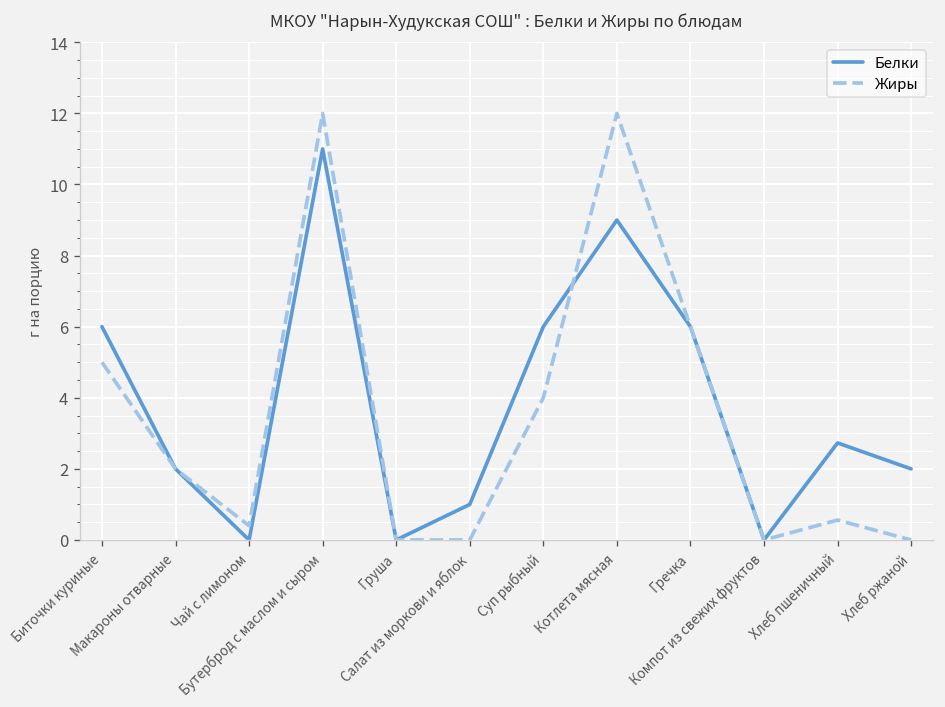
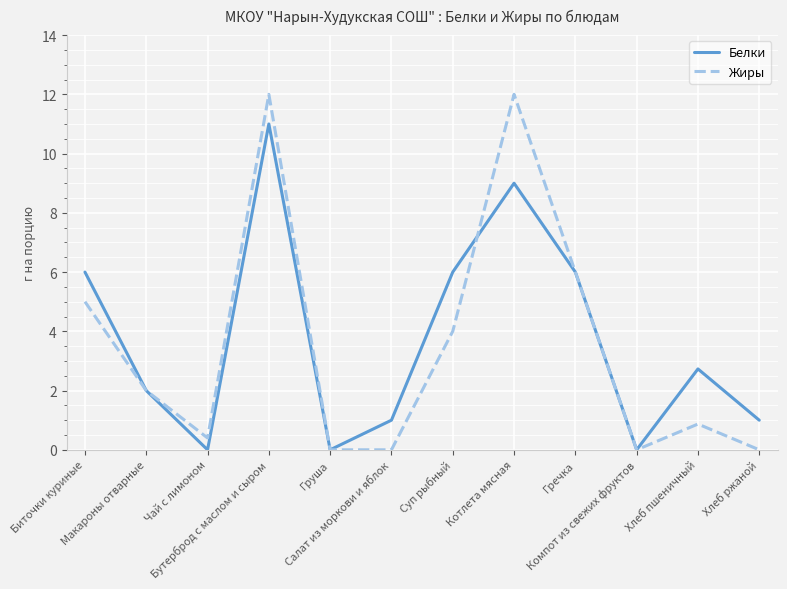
Жиры, Хлеб пшеничный: 0.6 -> 0.9
Белки, Хлеб ржаной: 2 -> 1
